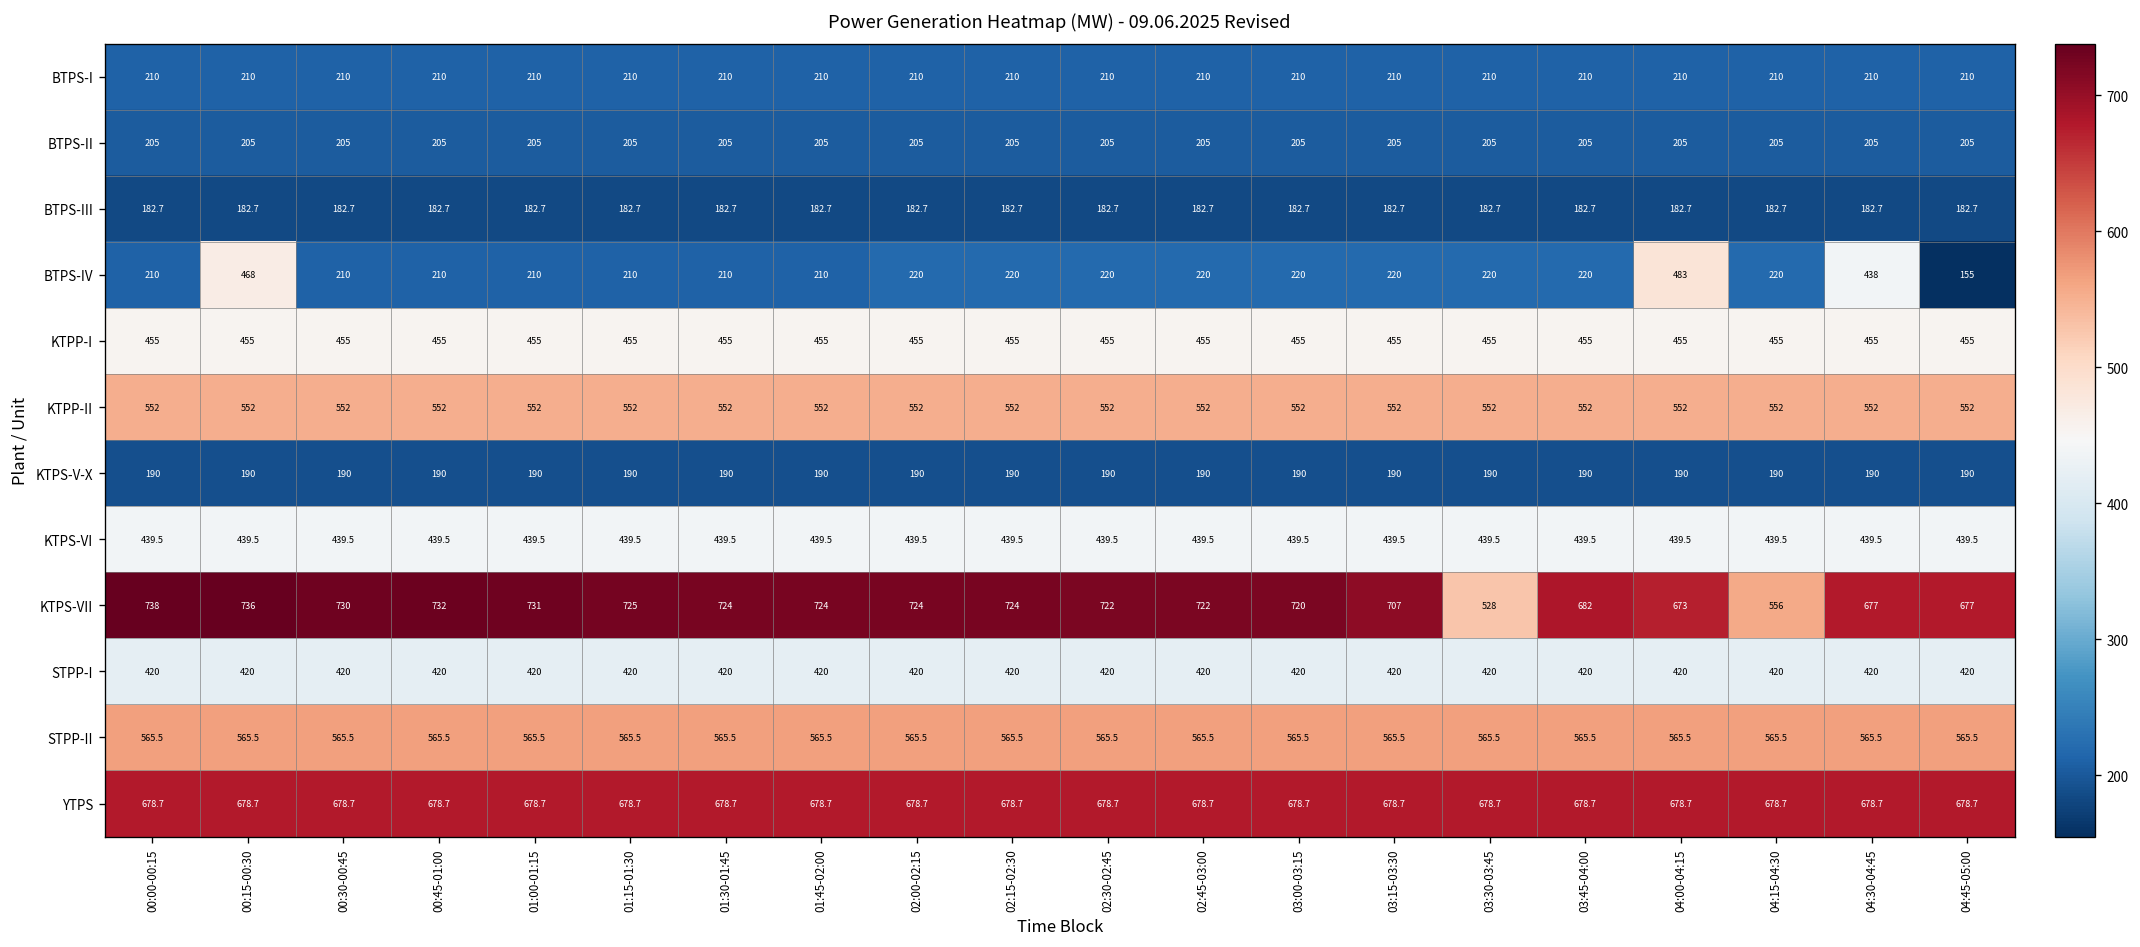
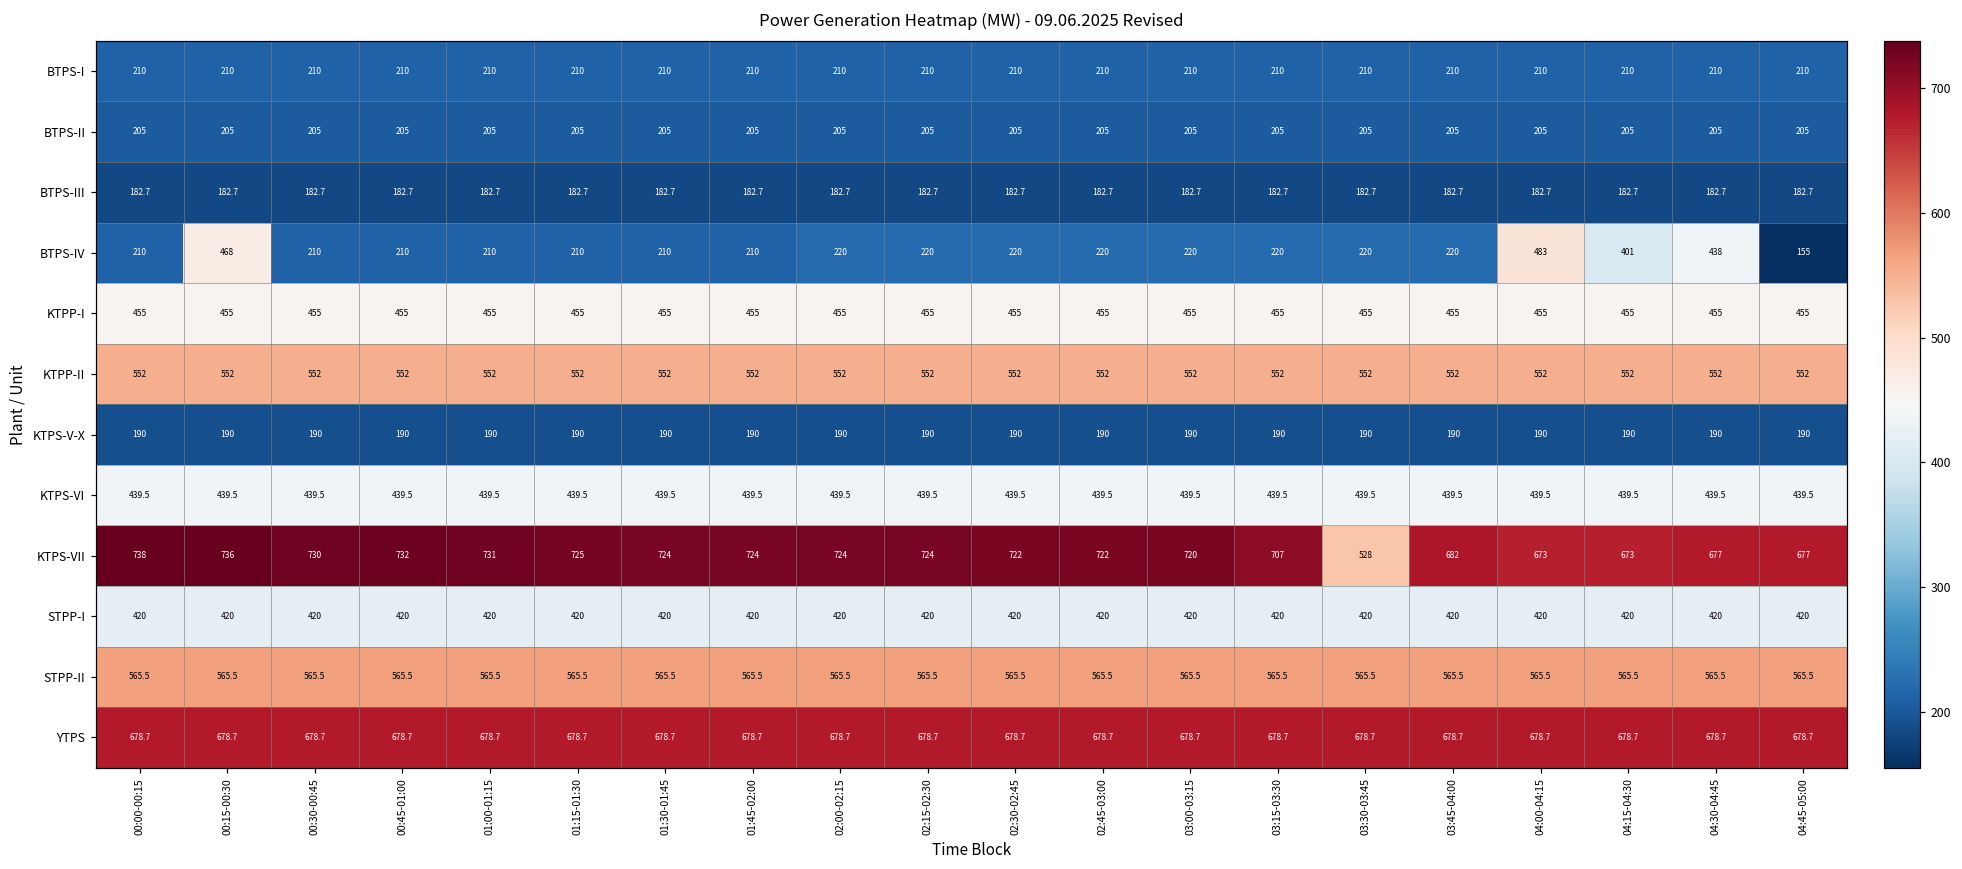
BTPS-IV, 04:15-04:30: 220 -> 401
KTPS-VII, 04:15-04:30: 556 -> 673
